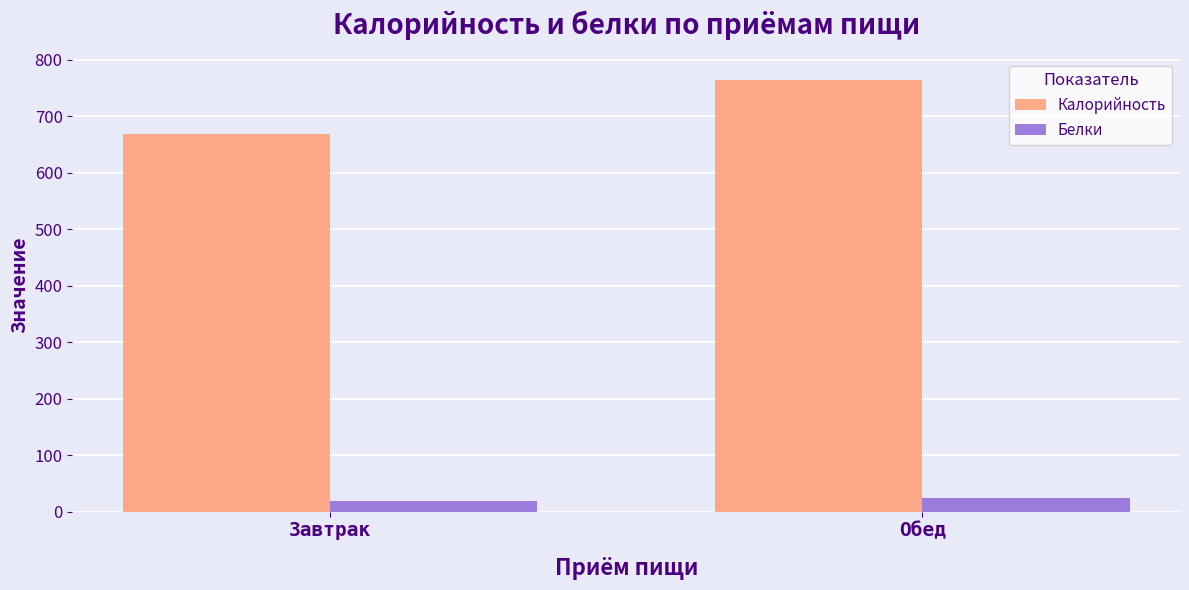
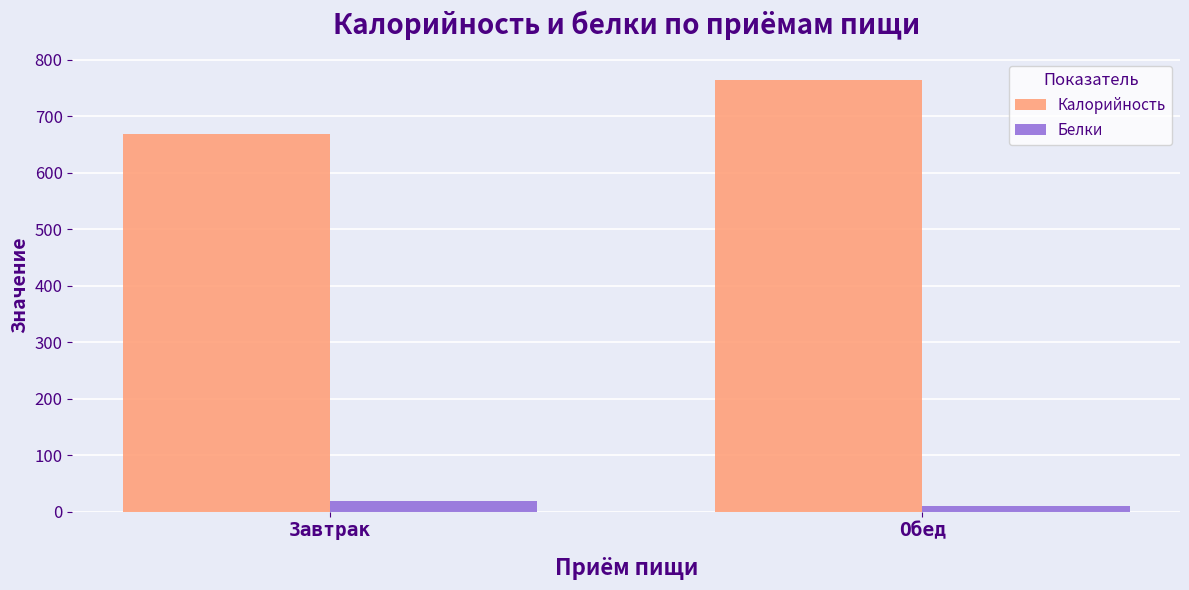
Белки, Обед: 20 -> 10
